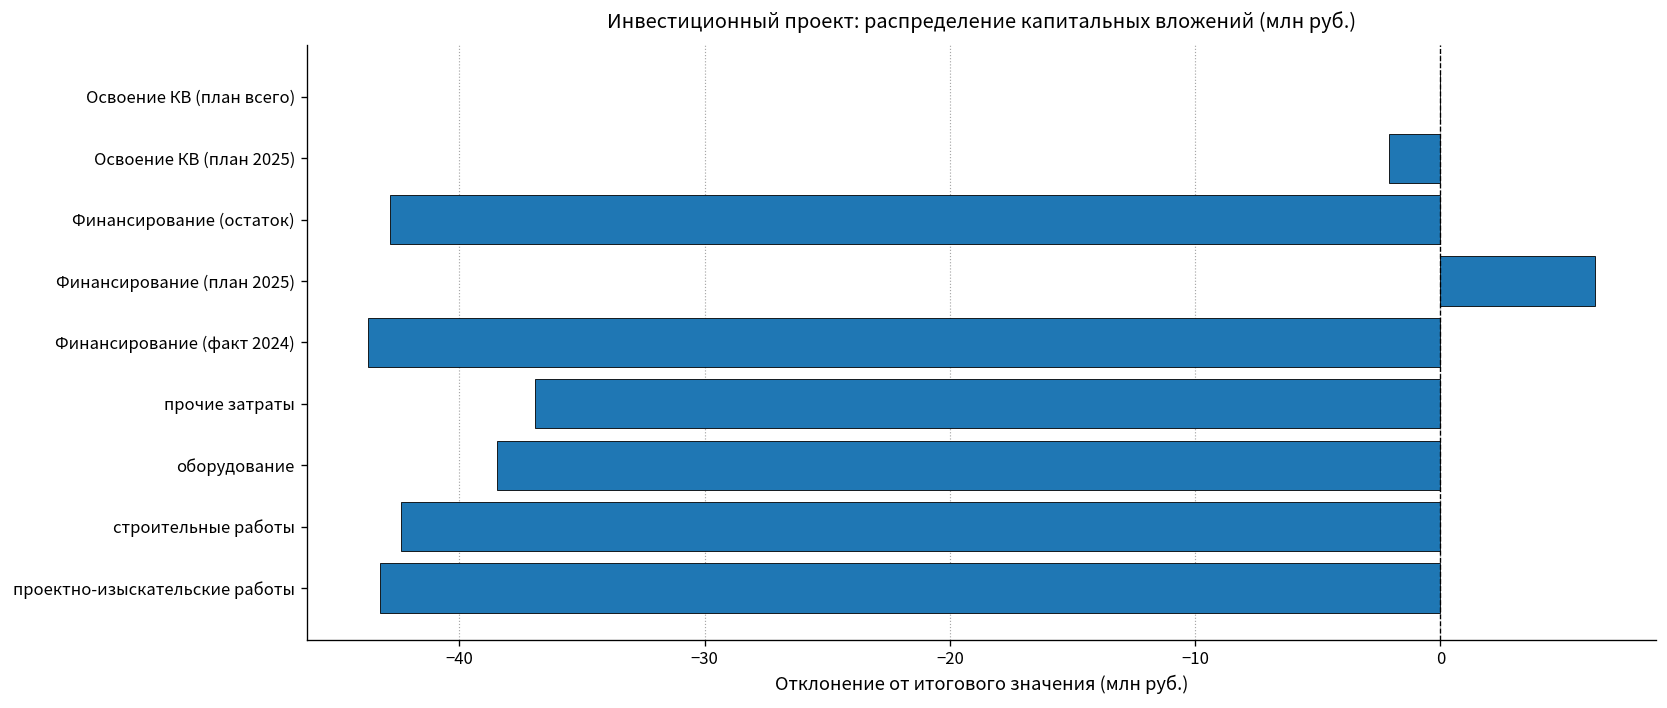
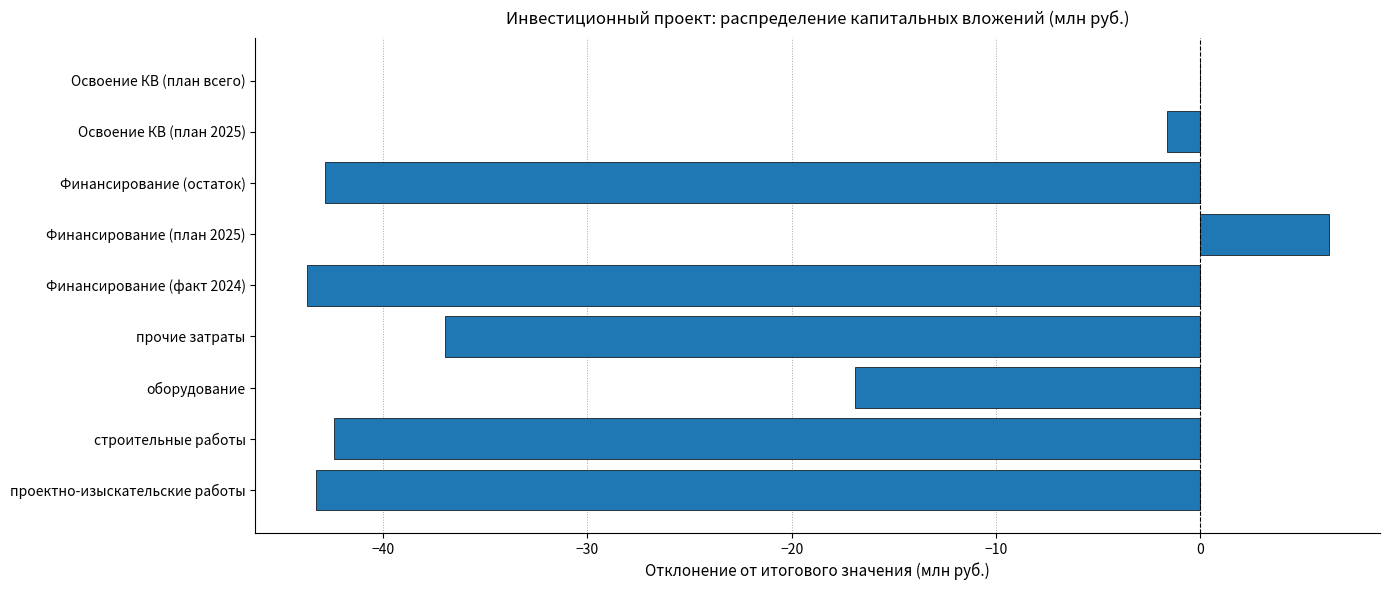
Освоение КВ (план 2025): -2.1 -> -1.6
оборудование: -38.5 -> -16.9
